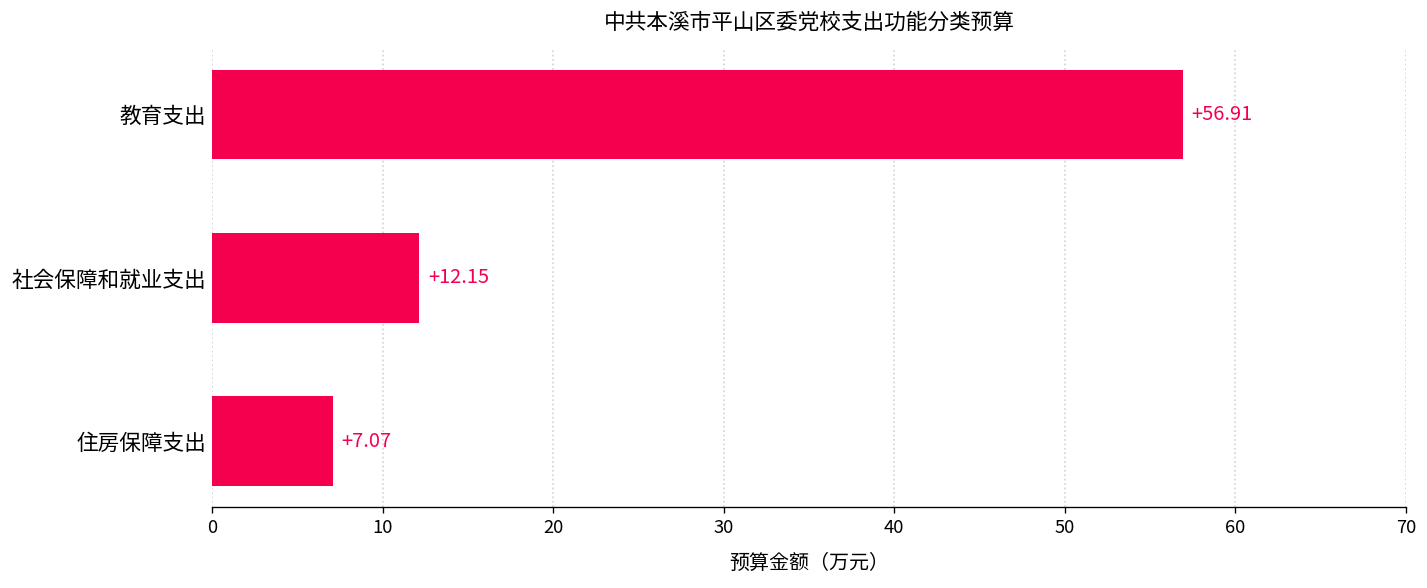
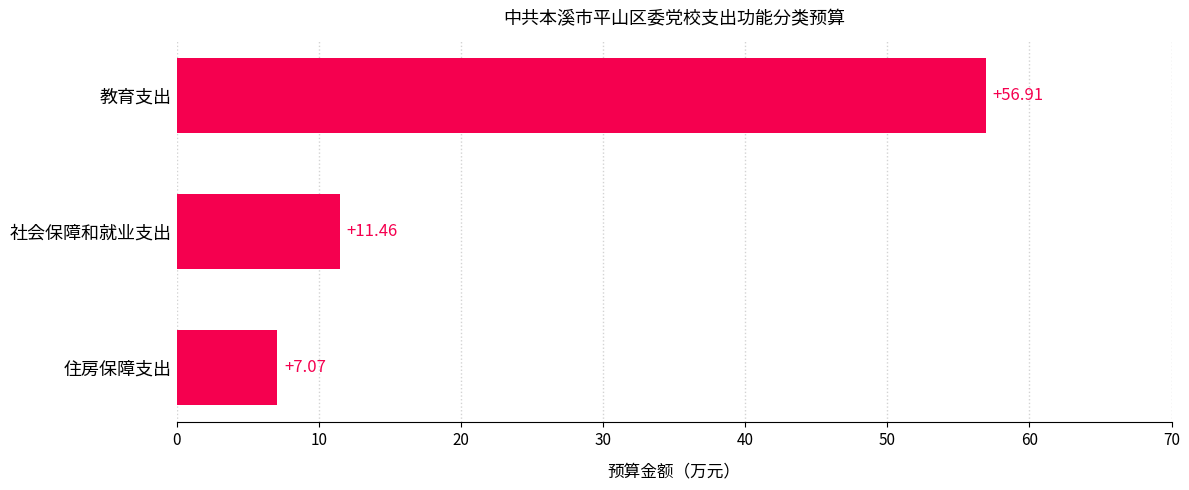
社会保障和就业支出: +12.15 -> +11.46
